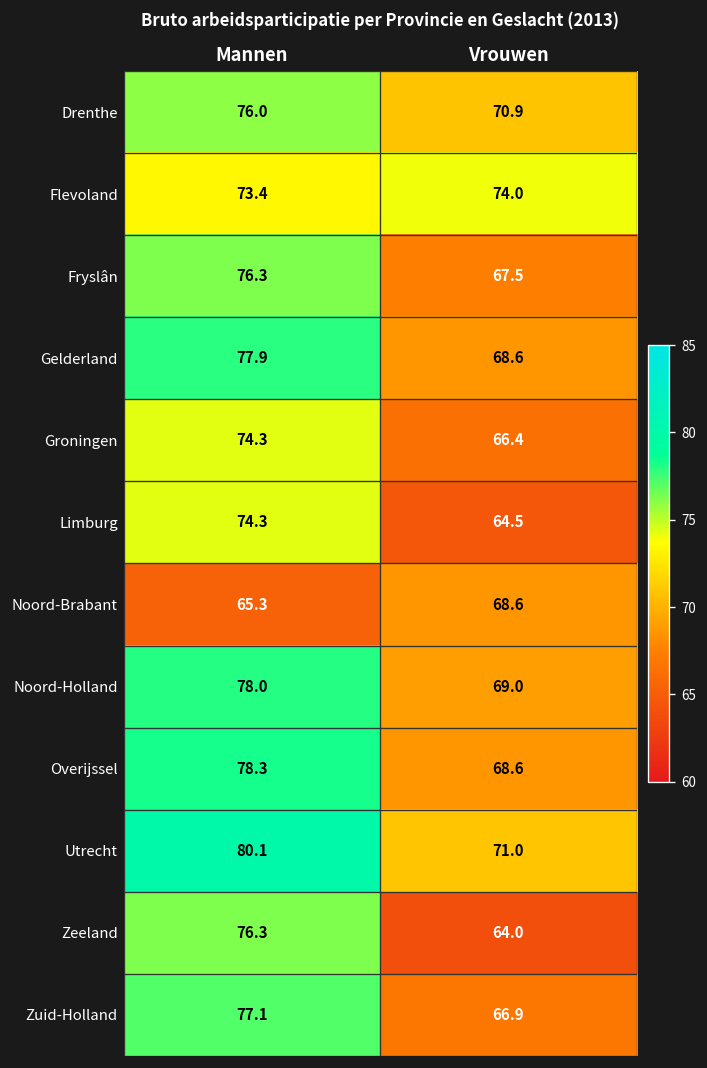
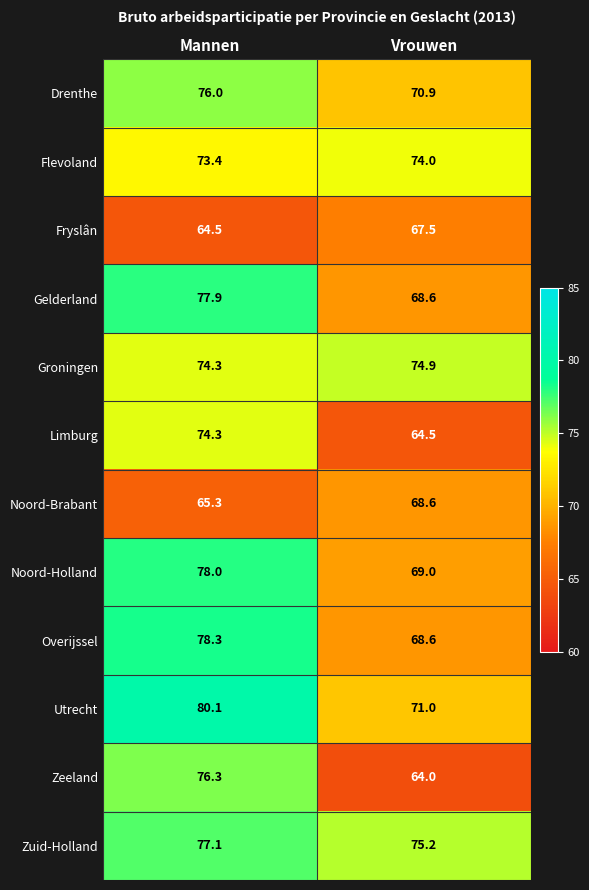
Fryslân, Mannen: 76.3 -> 64.5
Groningen, Vrouwen: 66.4 -> 74.9
Zuid-Holland, Vrouwen: 66.9 -> 75.2
